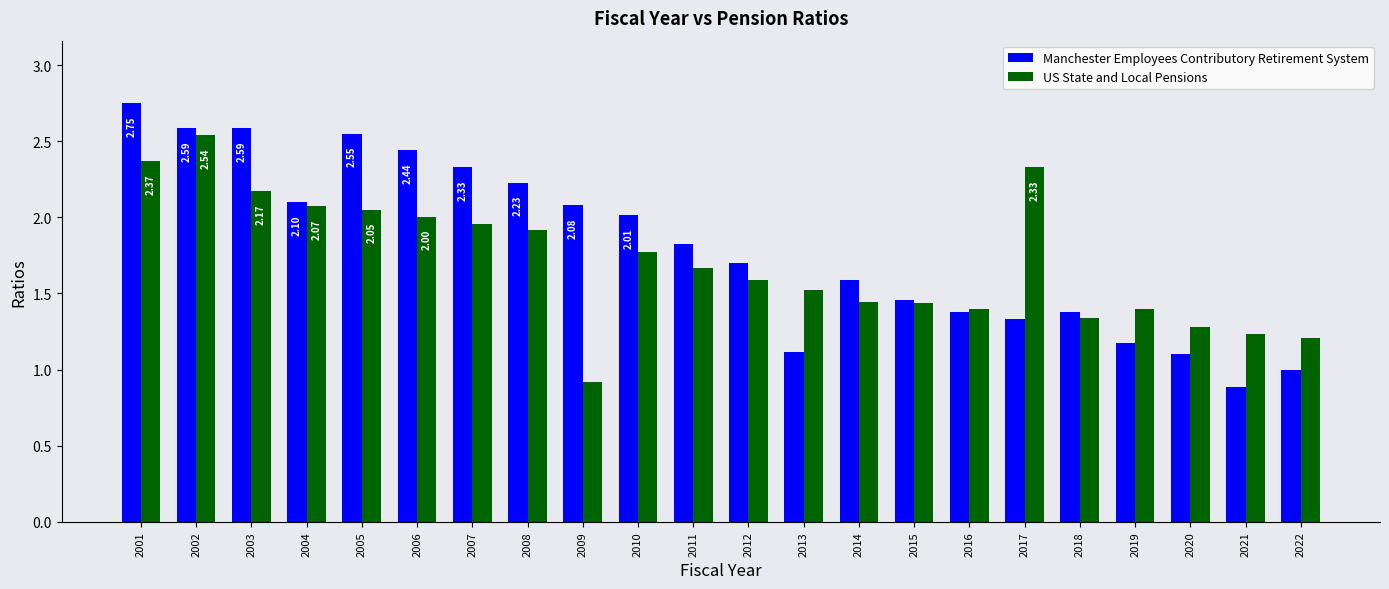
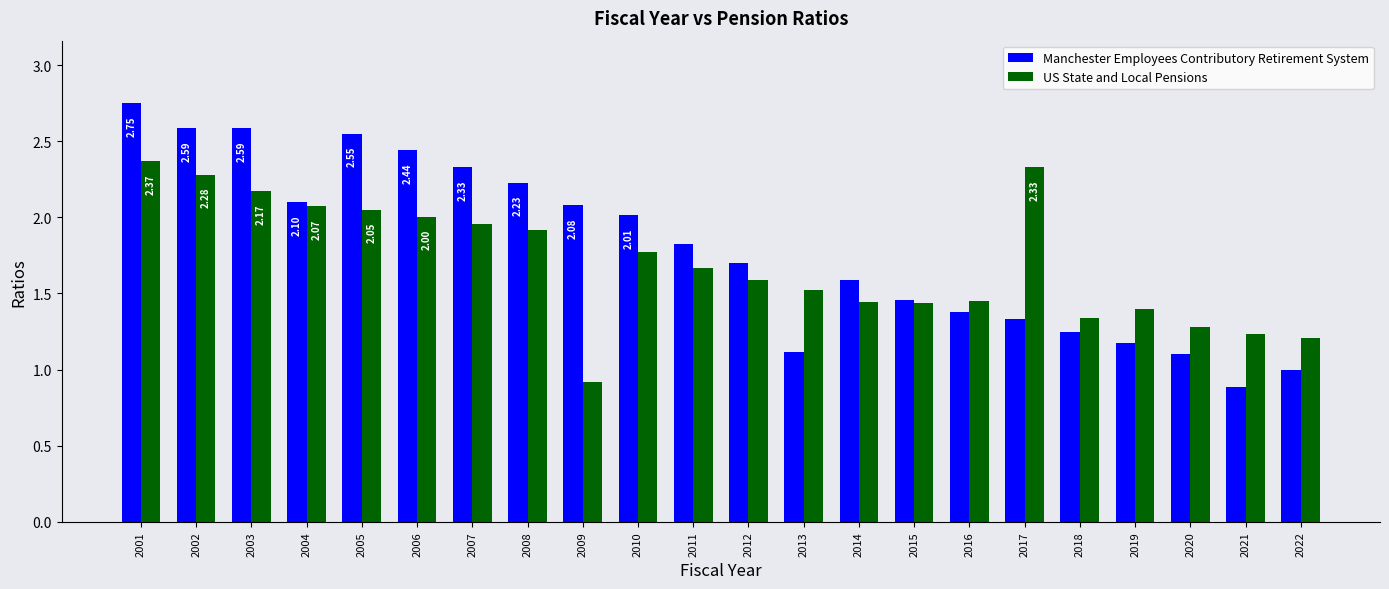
US State and Local Pensions, 2002: 2.54 -> 2.28
US State and Local Pensions, 2016: 1.40 -> 1.45
Manchester Employees Contributory Retirement System, 2018: 1.38 -> 1.25
